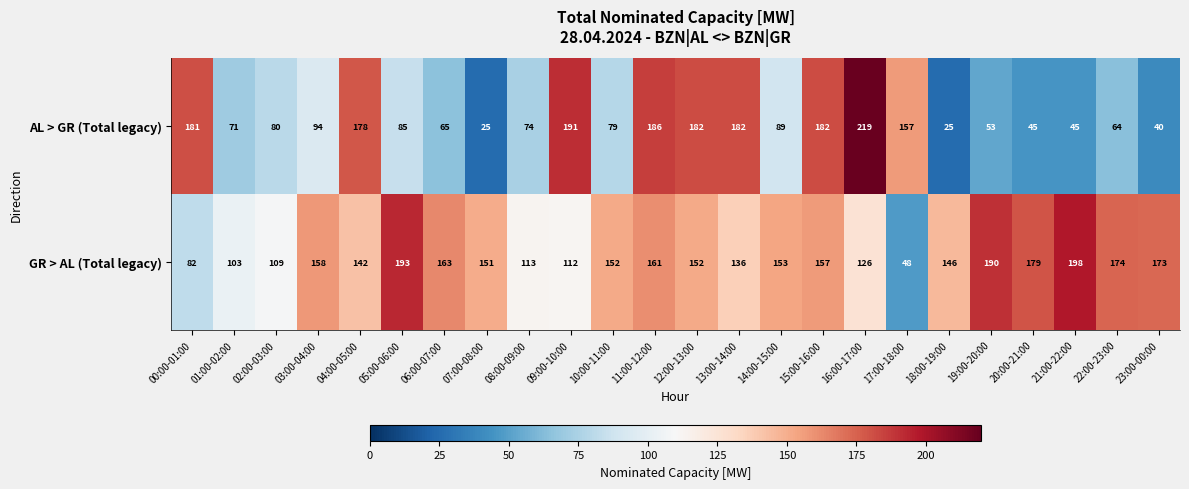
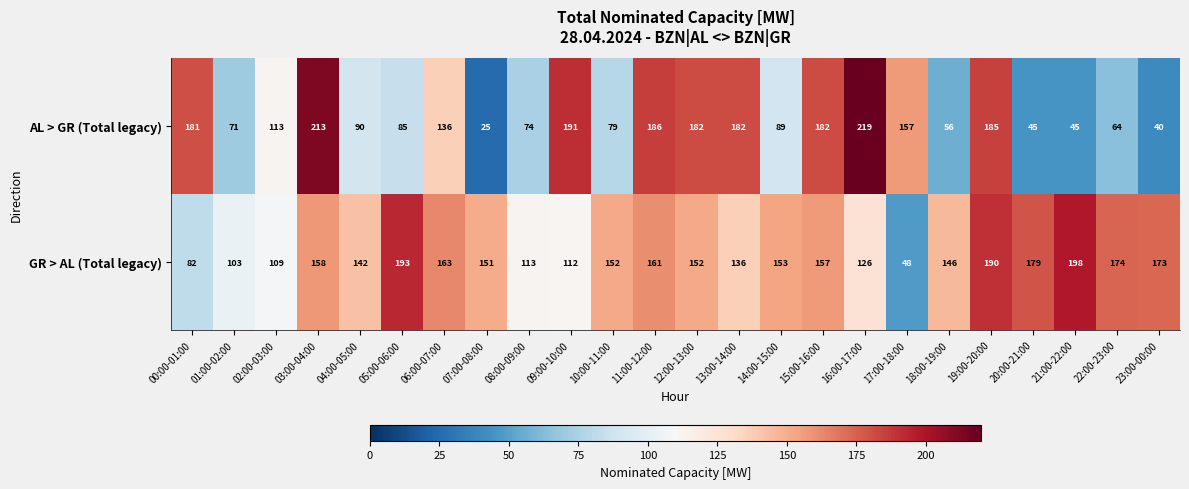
AL > GR (Total legacy), 02:00-03:00: 80 -> 113
AL > GR (Total legacy), 03:00-04:00: 94 -> 213
AL > GR (Total legacy), 04:00-05:00: 178 -> 90
AL > GR (Total legacy), 06:00-07:00: 65 -> 136
AL > GR (Total legacy), 18:00-19:00: 25 -> 56
AL > GR (Total legacy), 19:00-20:00: 53 -> 185
